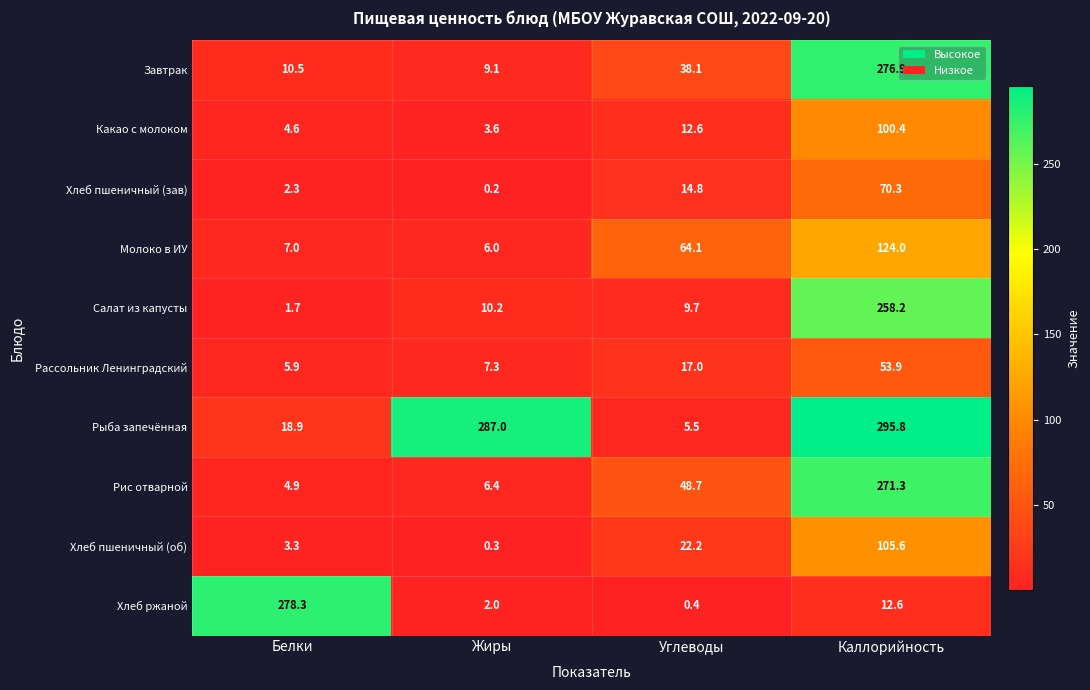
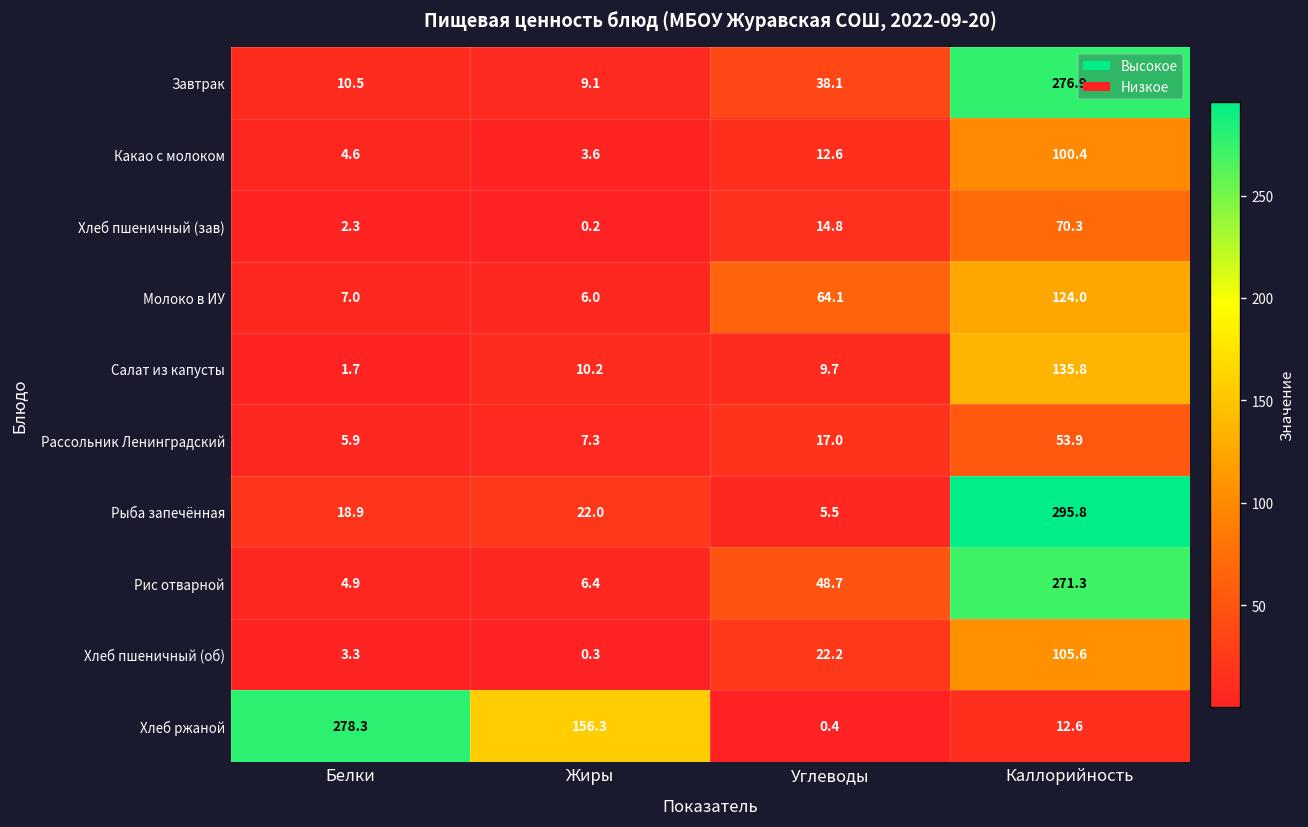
Салат из капусты, Каллорийность: 258.2 -> 135.8
Рыба запечённая, Жиры: 287.0 -> 22.0
Хлеб ржаной, Жиры: 2.0 -> 156.3
